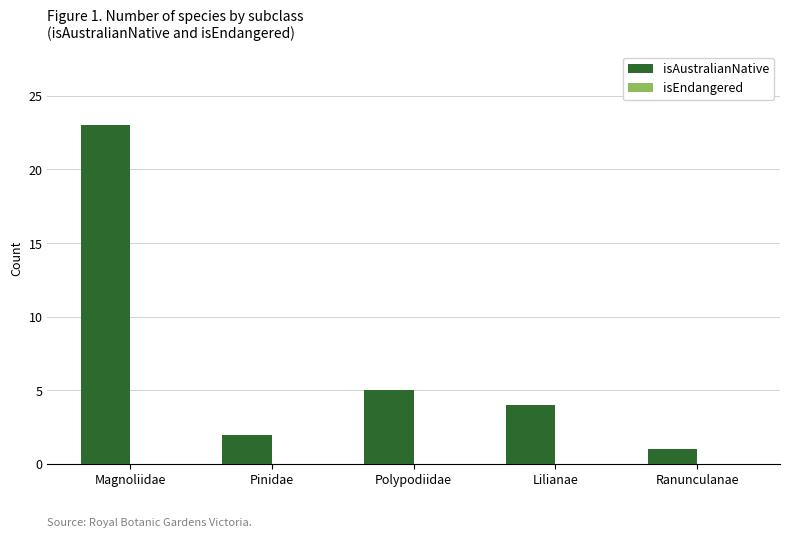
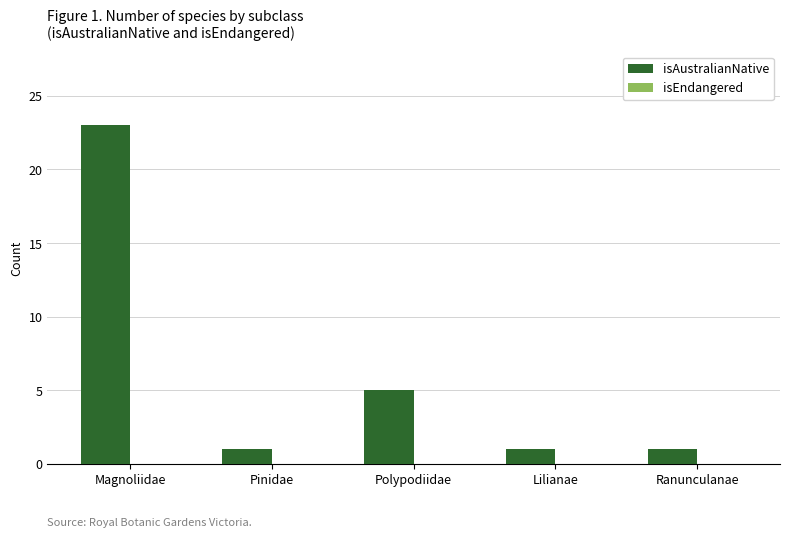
isAustralianNative, Pinidae: 2 -> 1
isAustralianNative, Lilianae: 4 -> 1
